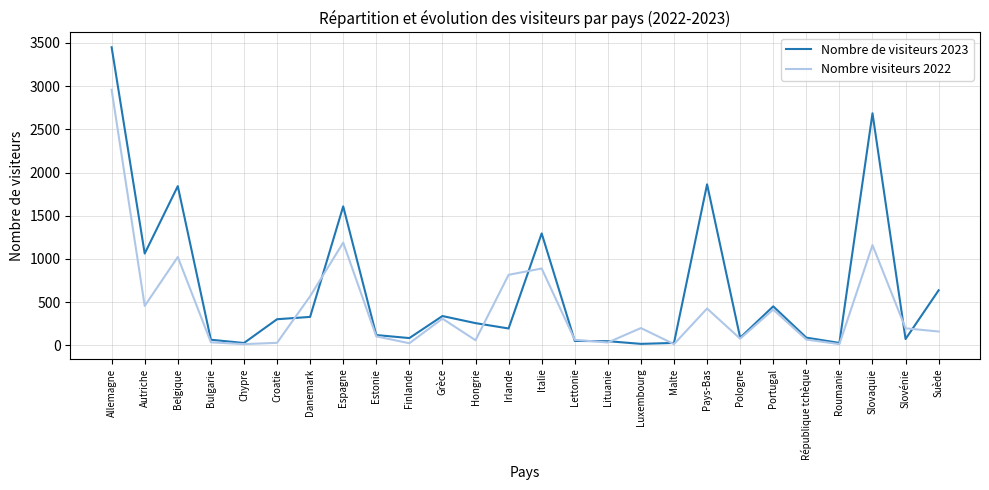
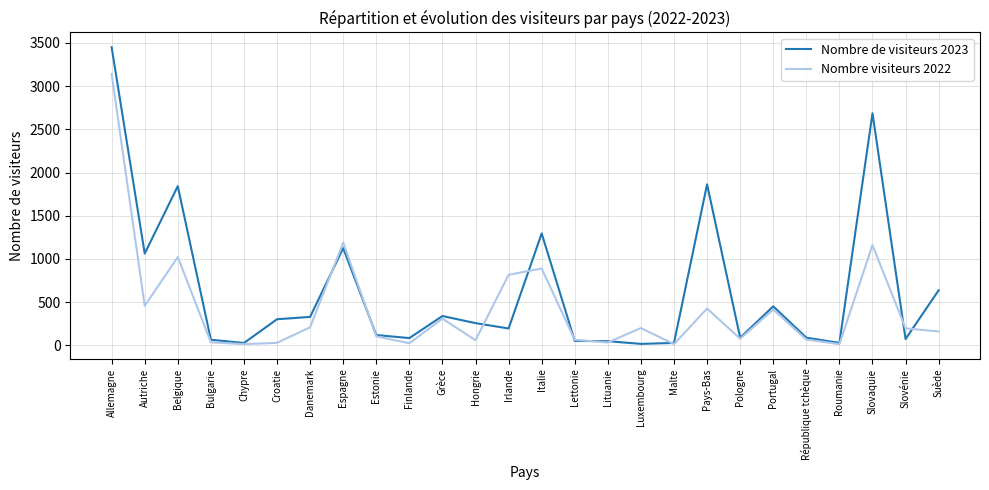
Nombre visiteurs 2022, Allemagne: 3000 -> 3100
Nombre visiteurs 2022, Danemark: 600 -> 200
Nombre de visiteurs 2023, Espagne: 1600 -> 1100
